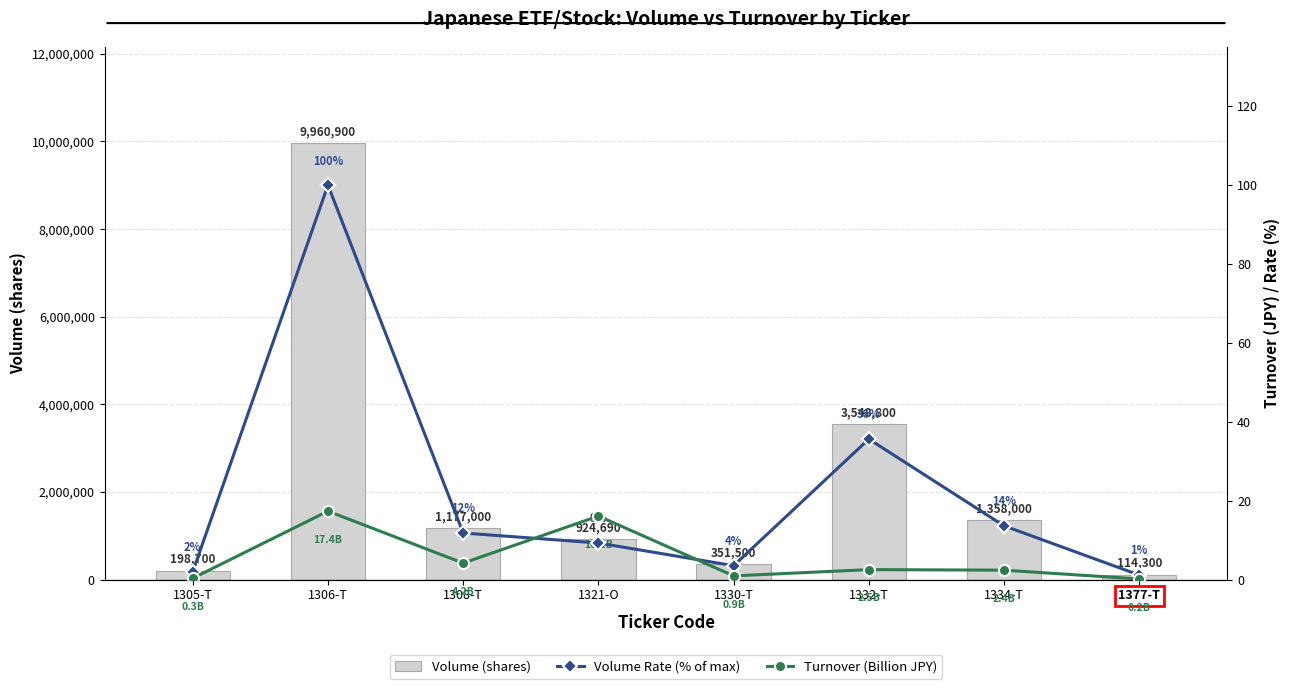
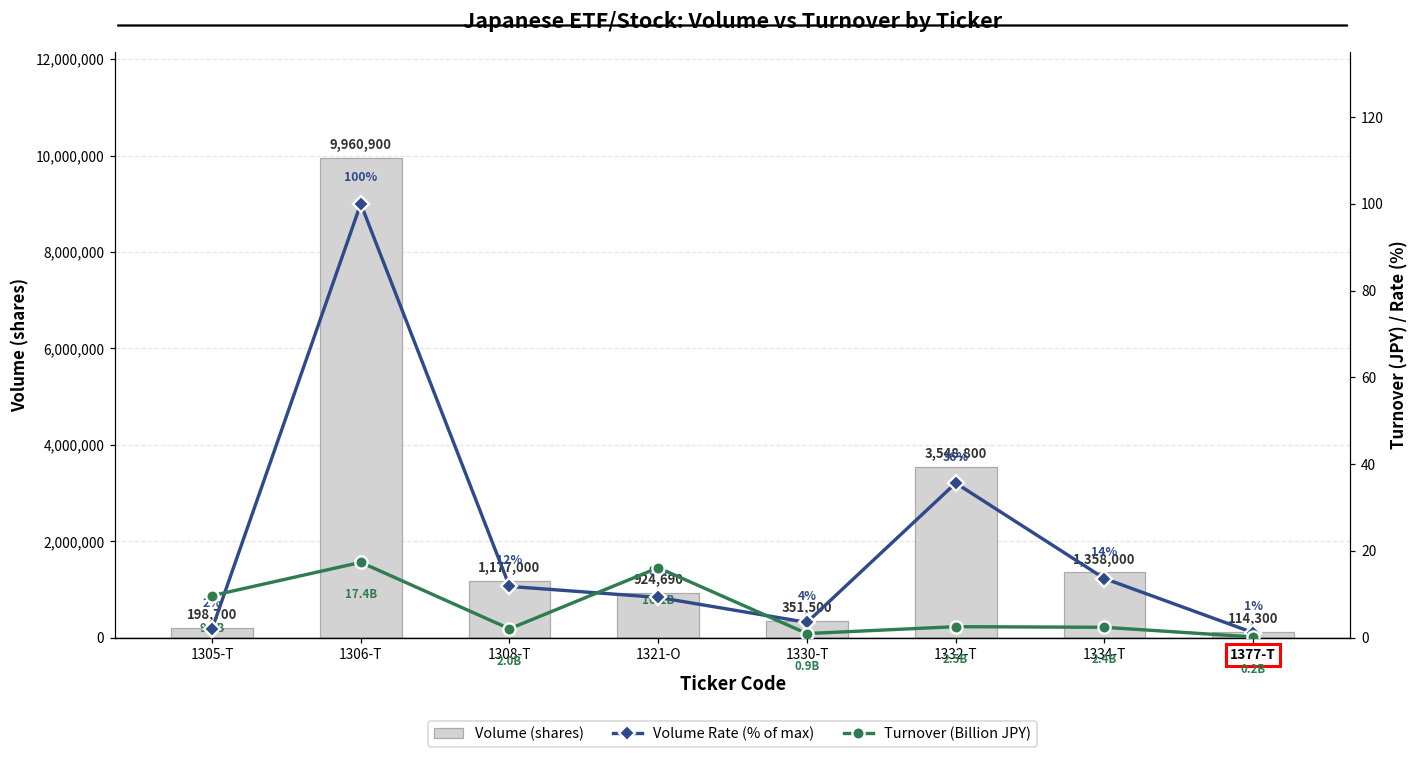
Turnover (Billion JPY), 1305-T: 0.3B -> 9.7B
Turnover (Billion JPY), 1308-T: 4.2B -> 2.0B
